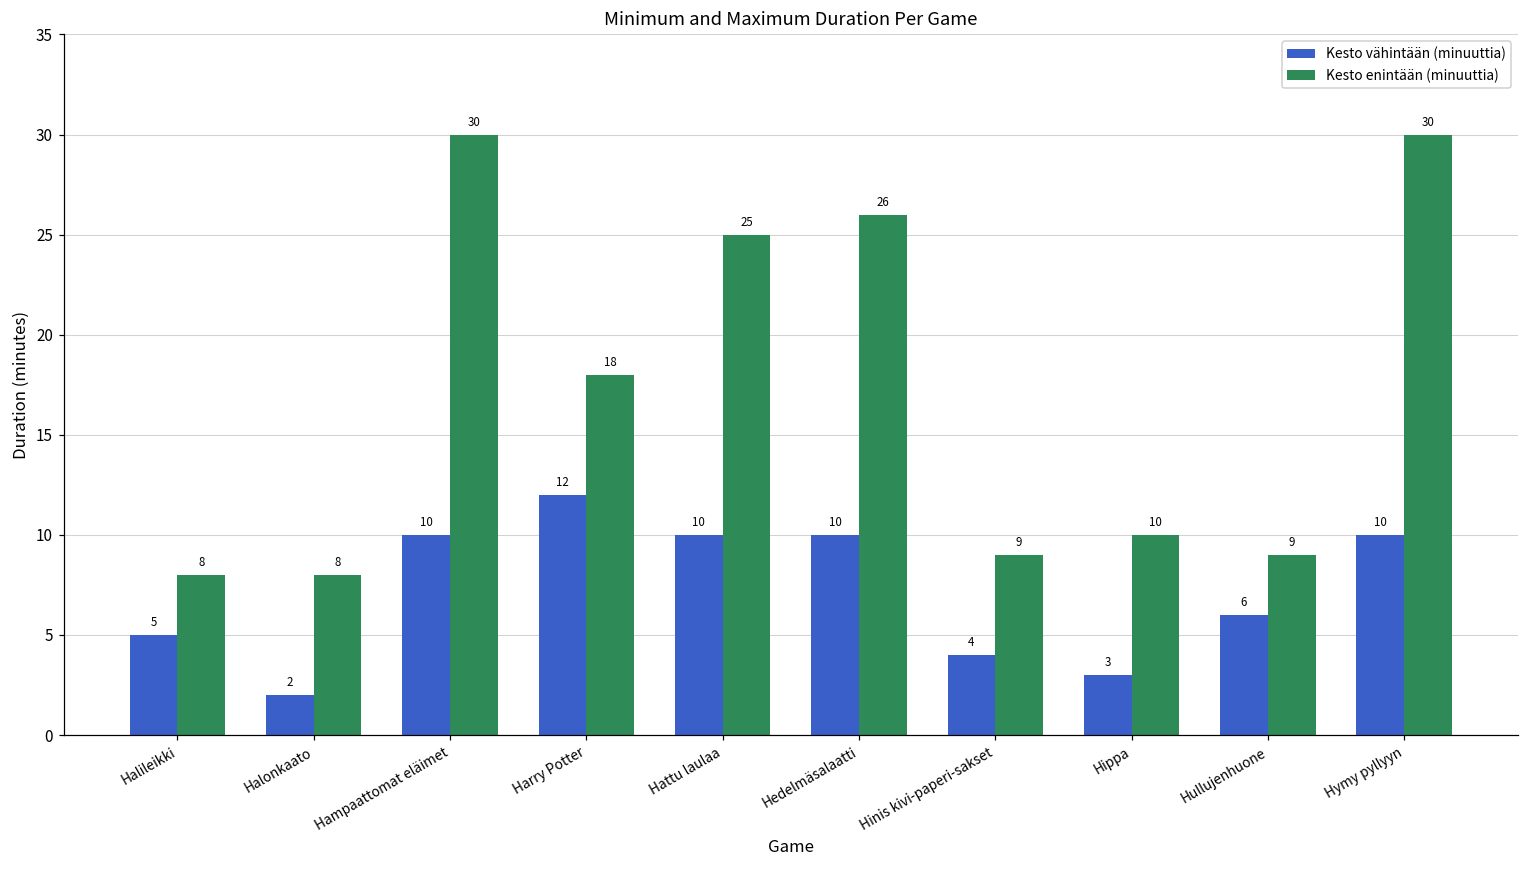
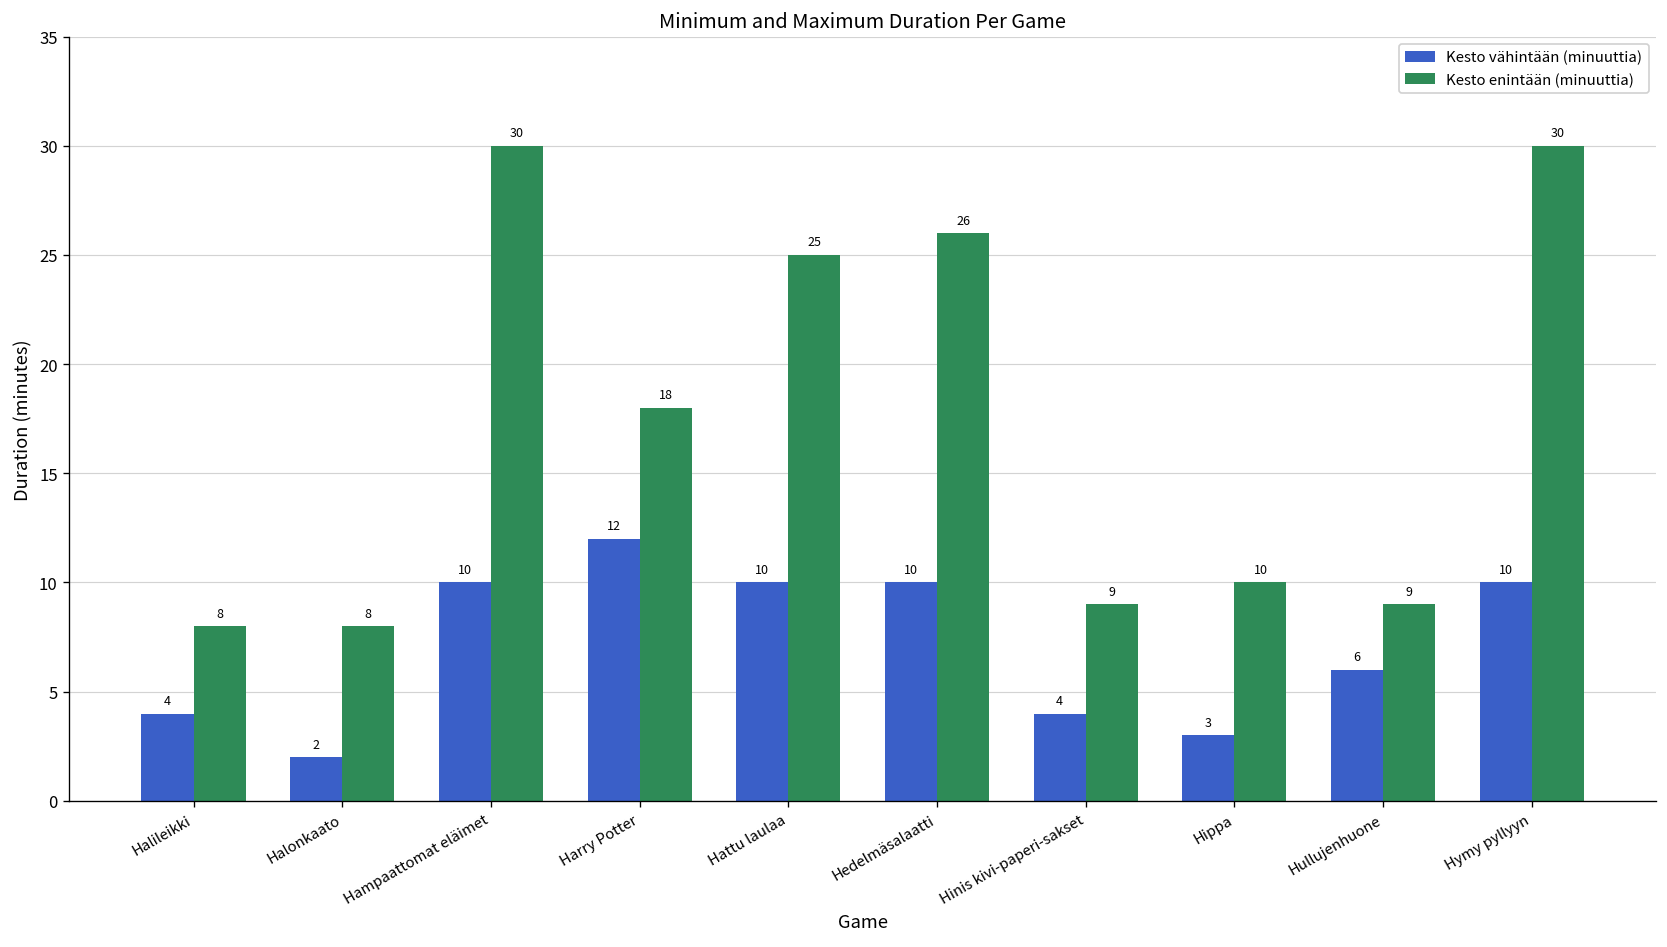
Kesto vähintään (minuuttia), Halileikki: 5 -> 4
